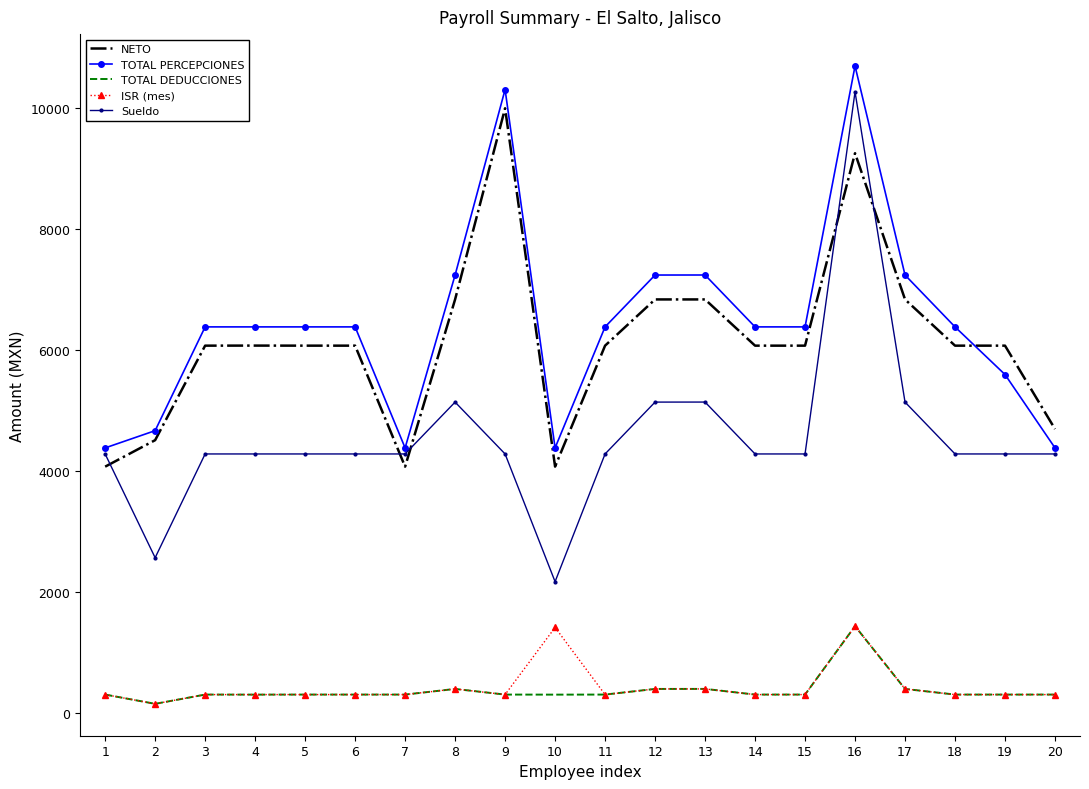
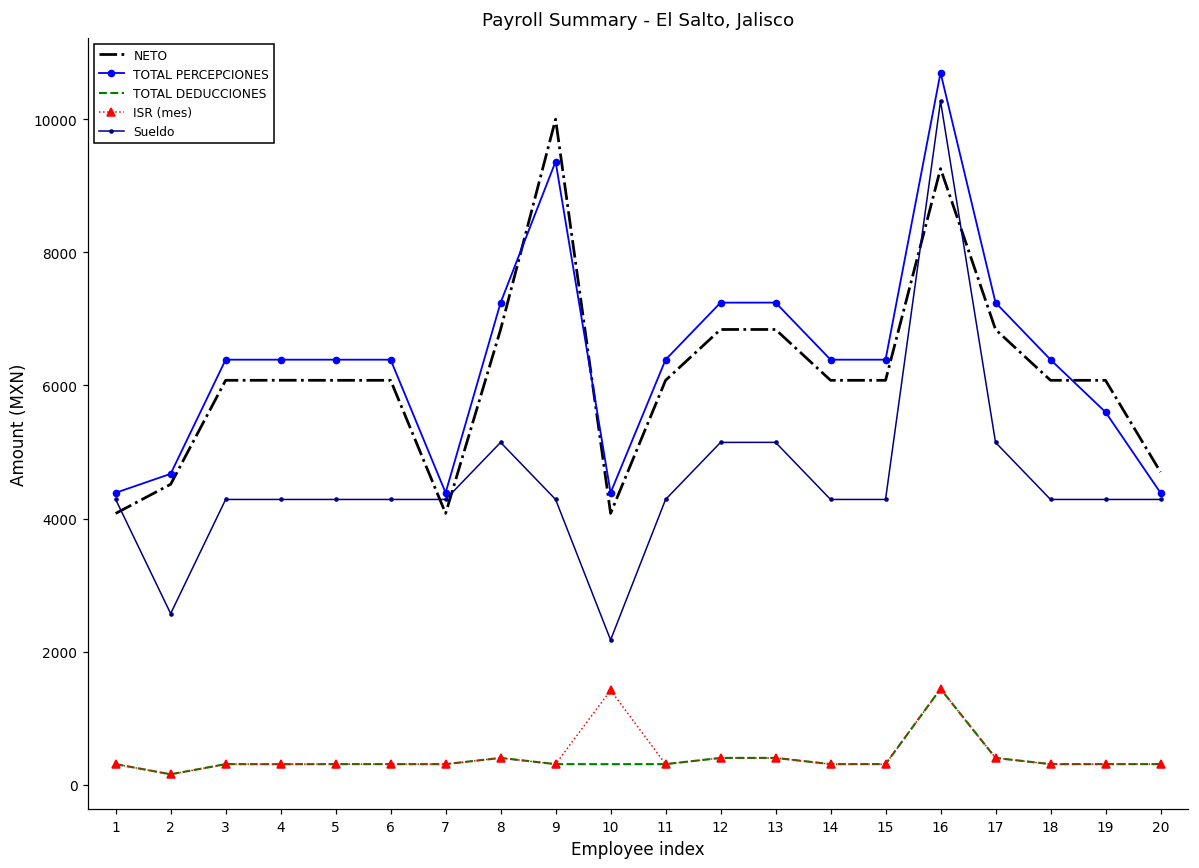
TOTAL PERCEPCIONES, 9: 10300 -> 9400
